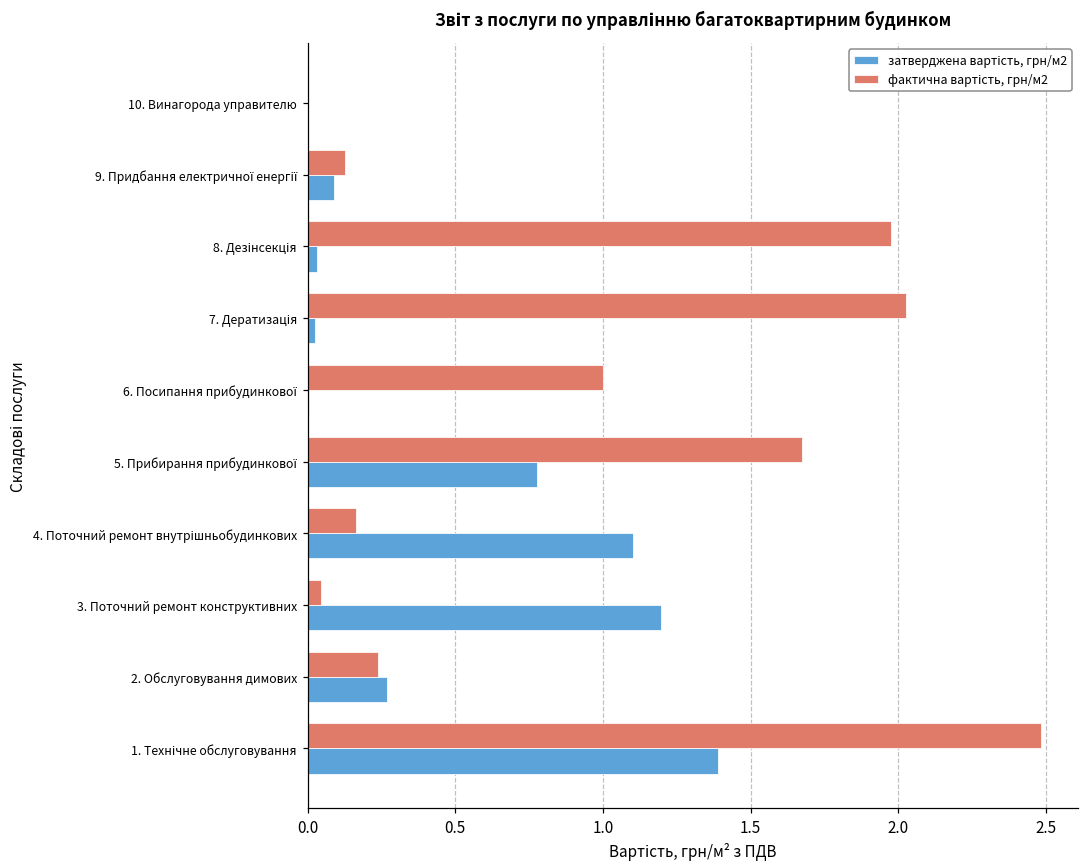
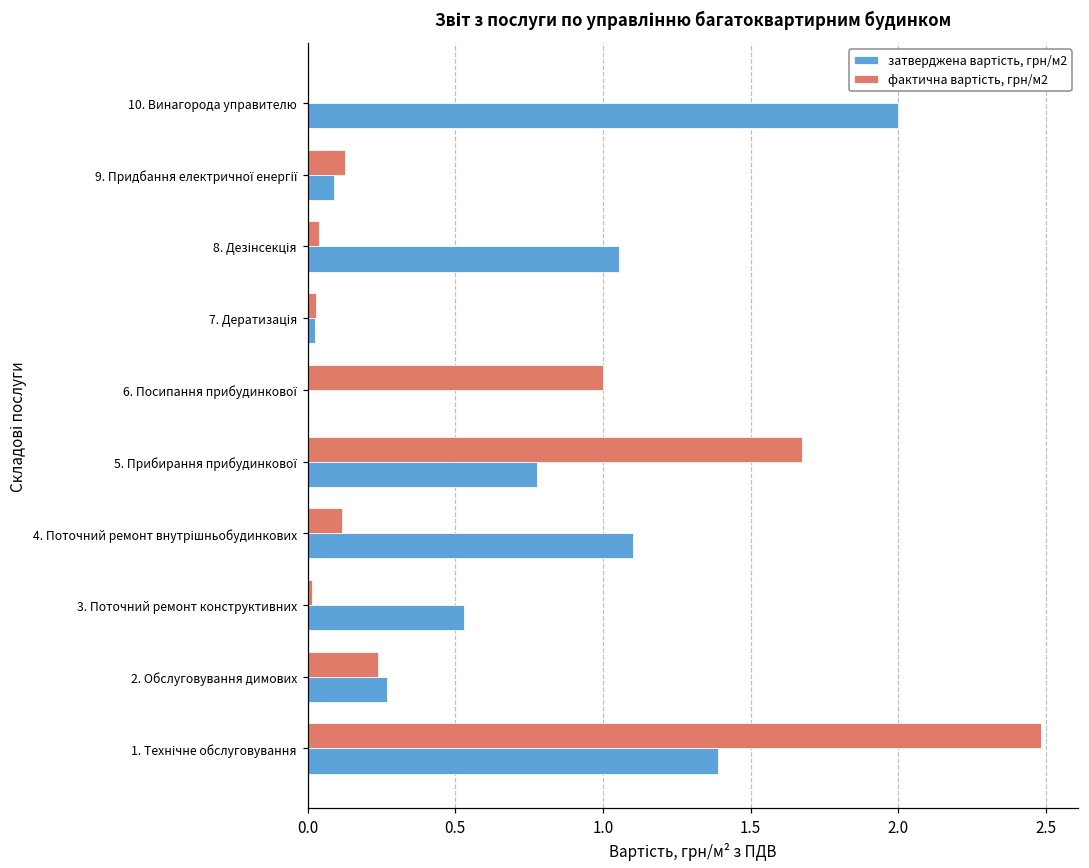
затверджена вартість, грн/м2, 10. Винагорода управителю: 0 -> 2
фактична вартість, грн/м2, 8. Дезінсекція: 1.98 -> 0.04
затверджена вартість, грн/м2, 8. Дезінсекція: 0.03 -> 1.05
фактична вартість, грн/м2, 7. Дератизація: 2.03 -> 0.03
фактична вартість, грн/м2, 4. Поточний ремонт внутрішньобудинкових: 0.16 -> 0.11
фактична вартість, грн/м2, 3. Поточний ремонт конструктивних: 0.05 -> 0.02
затверджена вартість, грн/м2, 3. Поточний ремонт конструктивних: 1.20 -> 0.53
